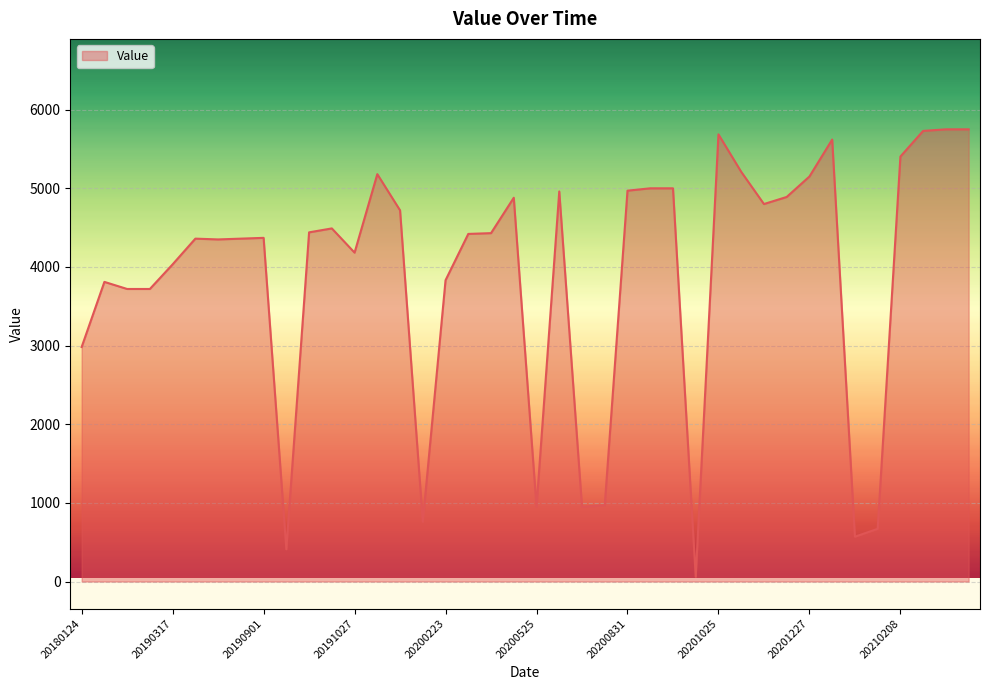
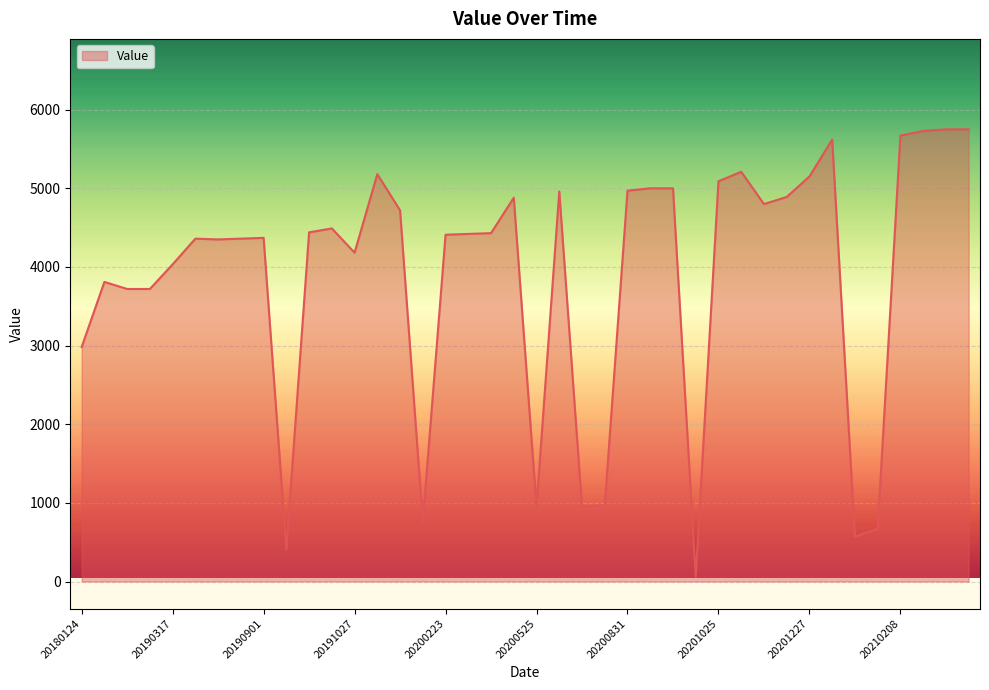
20200223: 3800 -> 4400
20201025: 5700 -> 5100
20210208: 5400 -> 5700
